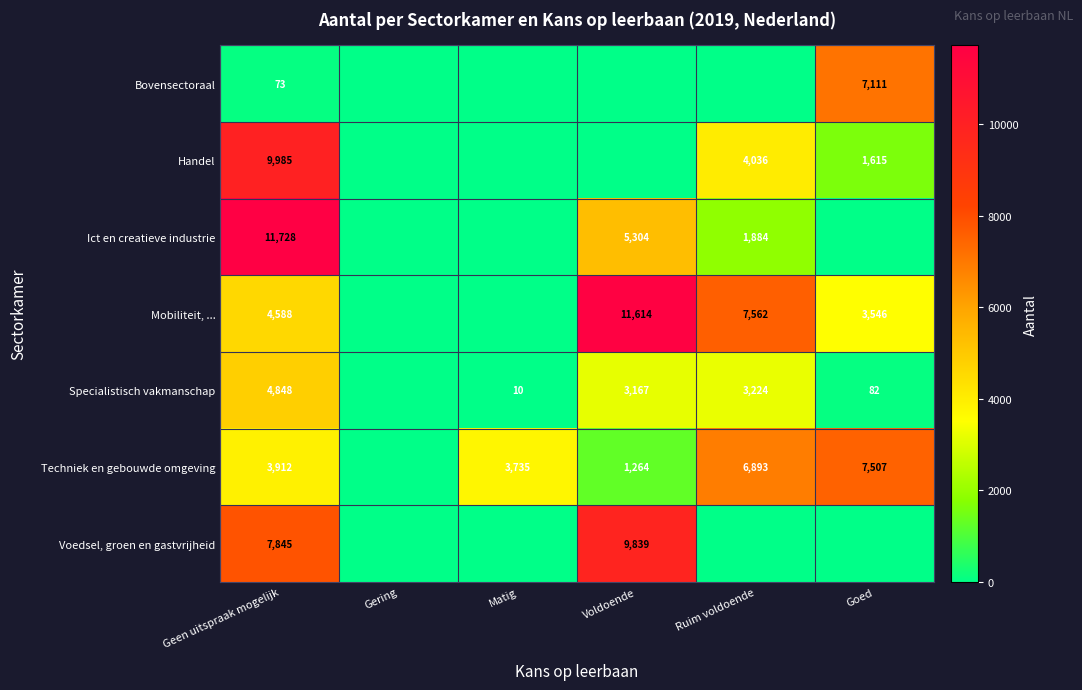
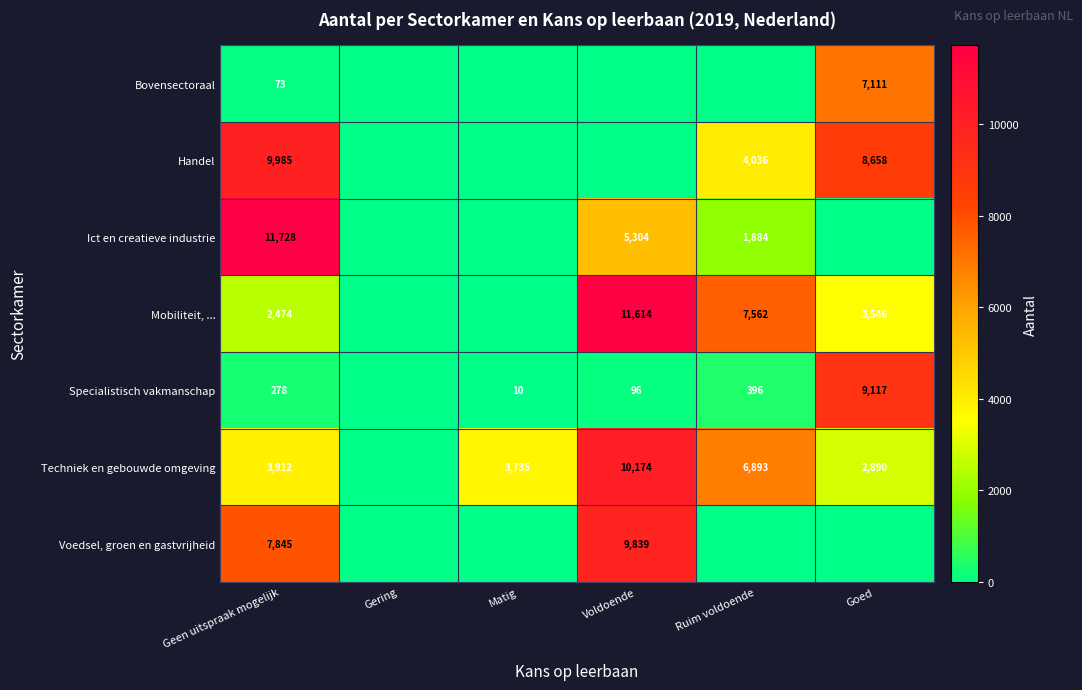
Handel, Goed: 1,615 -> 8,658
Mobiliteit, ..., Geen uitspraak mogelijk: 4,588 -> 2,474
Specialistisch vakmanschap, Geen uitspraak mogelijk: 4,848 -> 278
Specialistisch vakmanschap, Voldoende: 3,167 -> 96
Specialistisch vakmanschap, Ruim voldoende: 3,224 -> 396
Specialistisch vakmanschap, Goed: 82 -> 9,117
Techniek en gebouwde omgeving, Voldoende: 1,264 -> 10,174
Techniek en gebouwde omgeving, Goed: 7,507 -> 2,890
